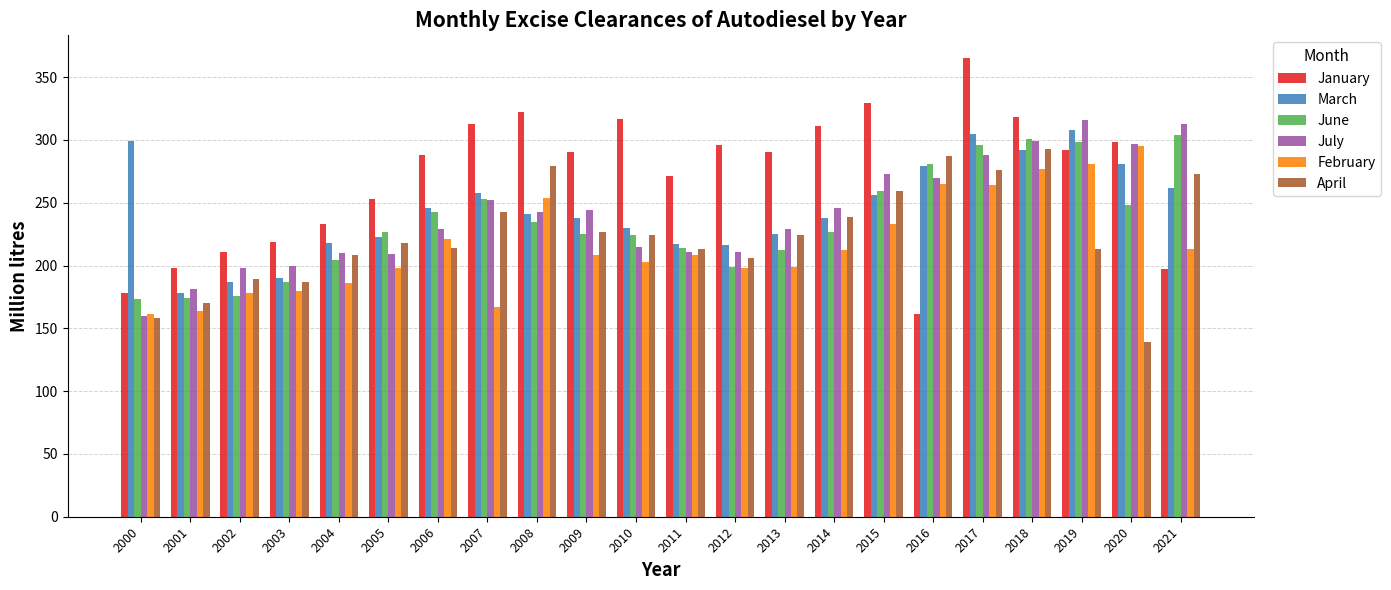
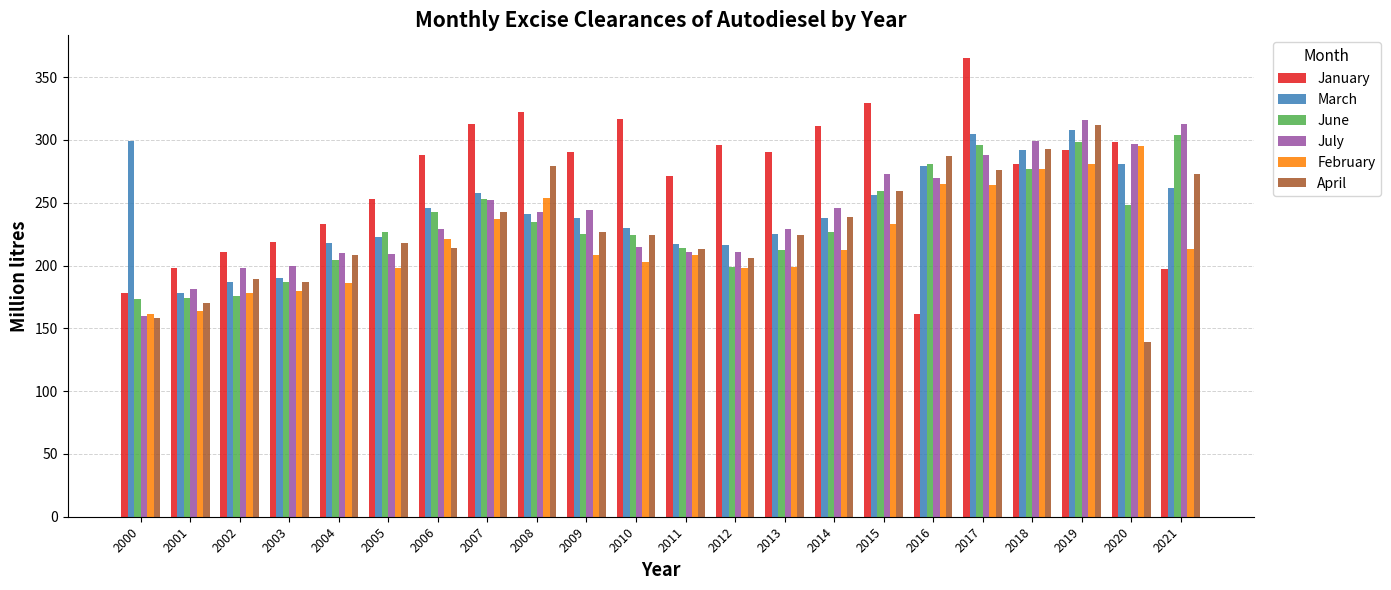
February, 2007: 167 -> 237
January, 2018: 318 -> 281
June, 2018: 301 -> 277
April, 2019: 213 -> 312
